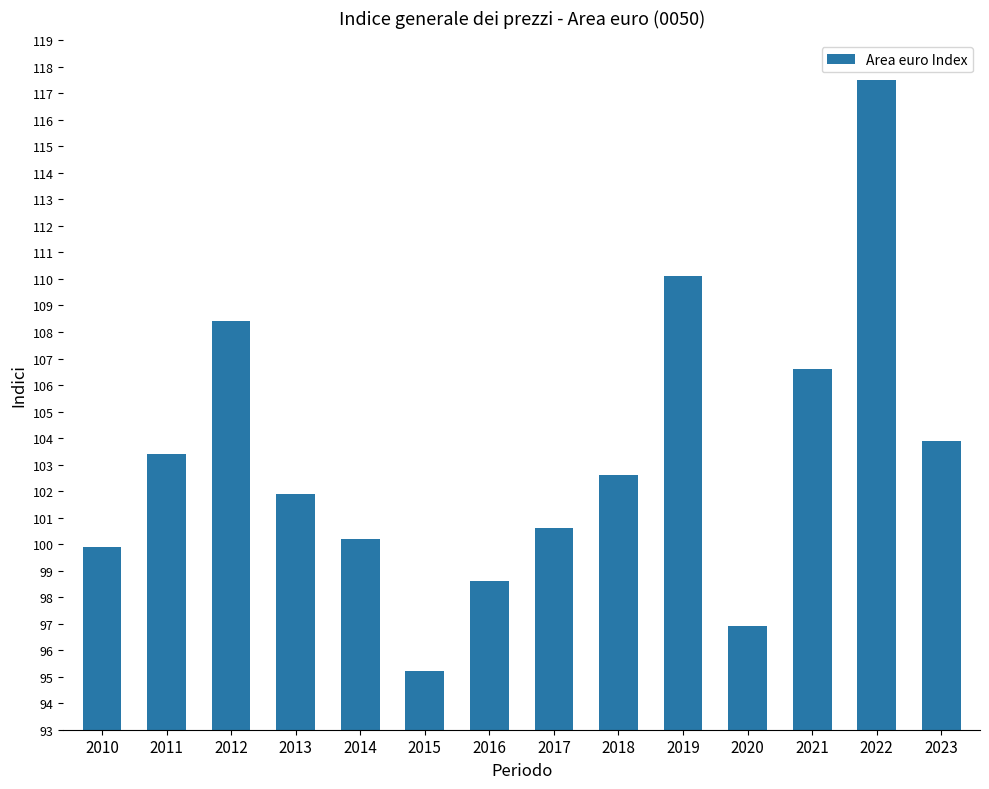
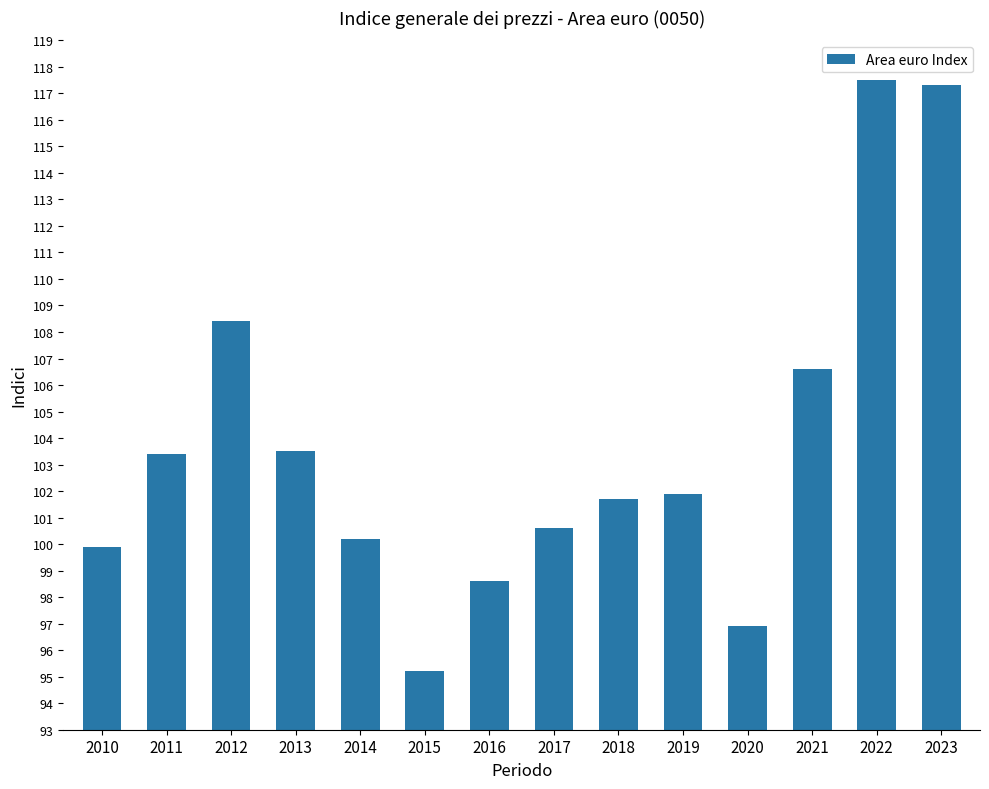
2013: 101.9 -> 103.5
2018: 102.6 -> 101.7
2019: 110.1 -> 101.9
2023: 103.9 -> 117.3
